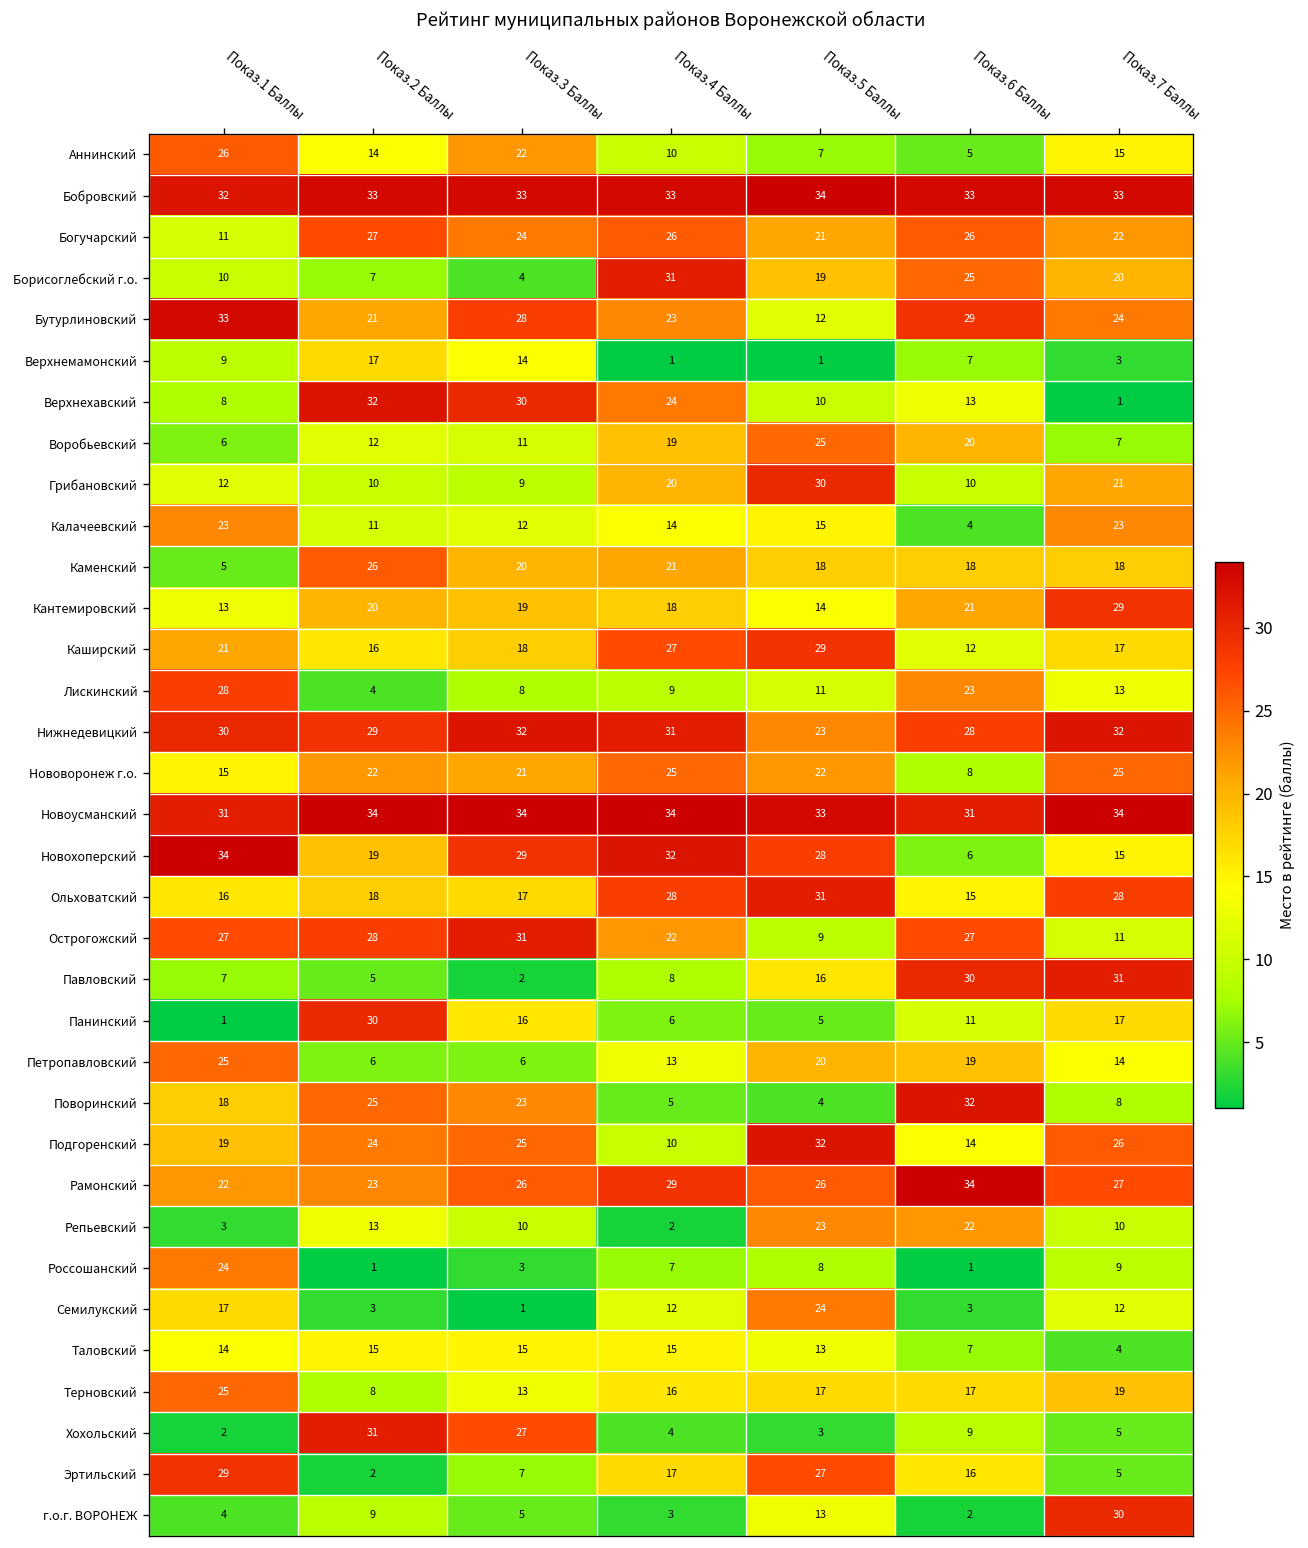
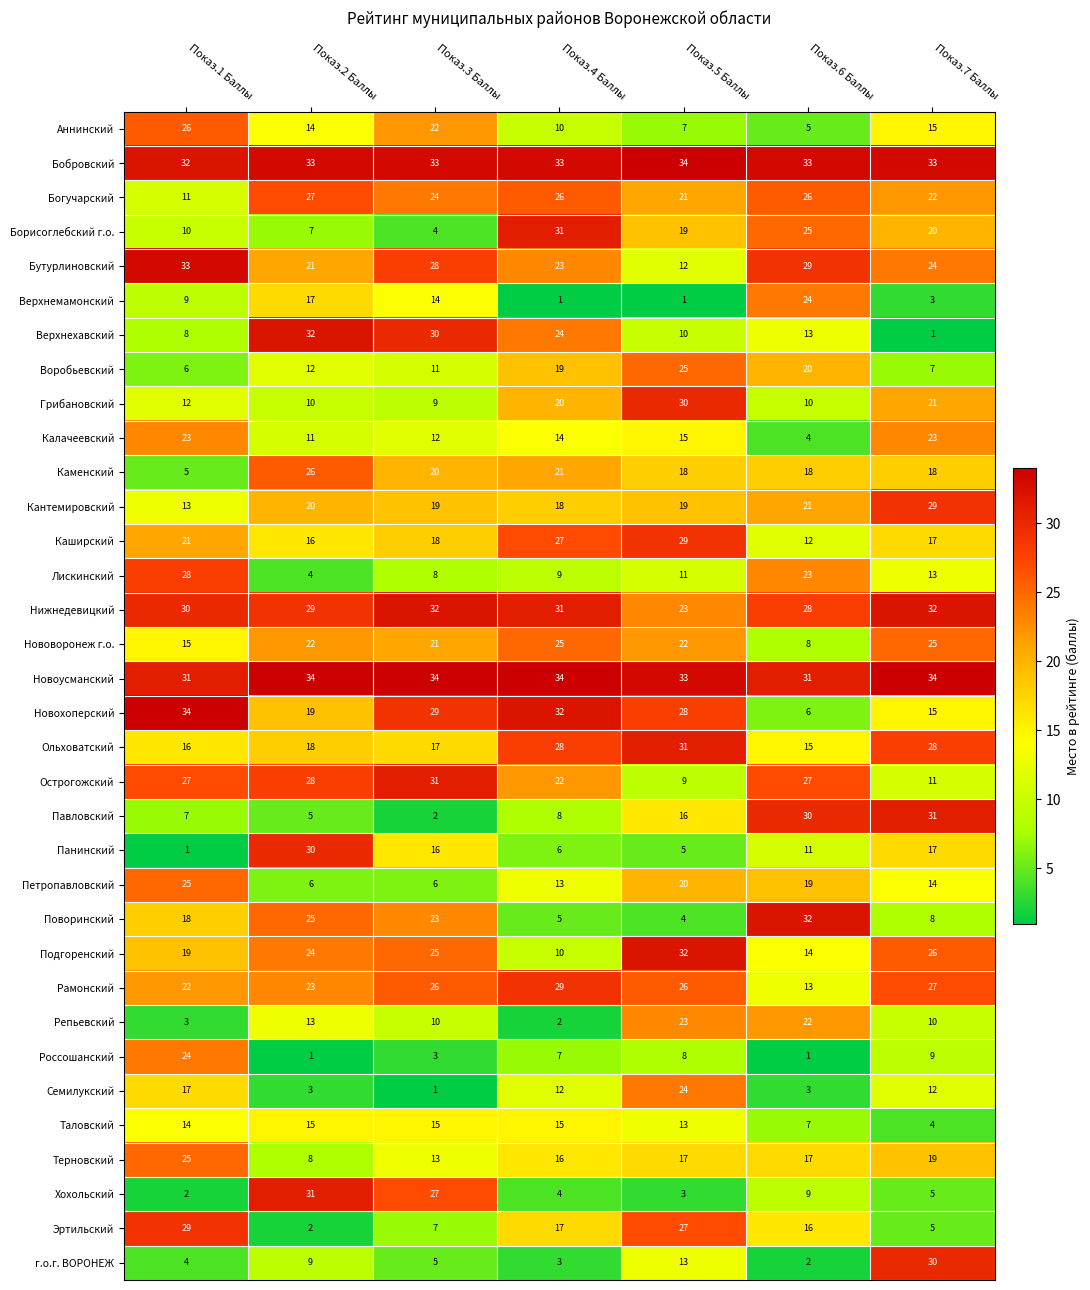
Верхнемамонский, Показ.6 Баллы: 7 -> 24
Кантемировский, Показ.5 Баллы: 14 -> 19
Рамонский, Показ.6 Баллы: 34 -> 13
